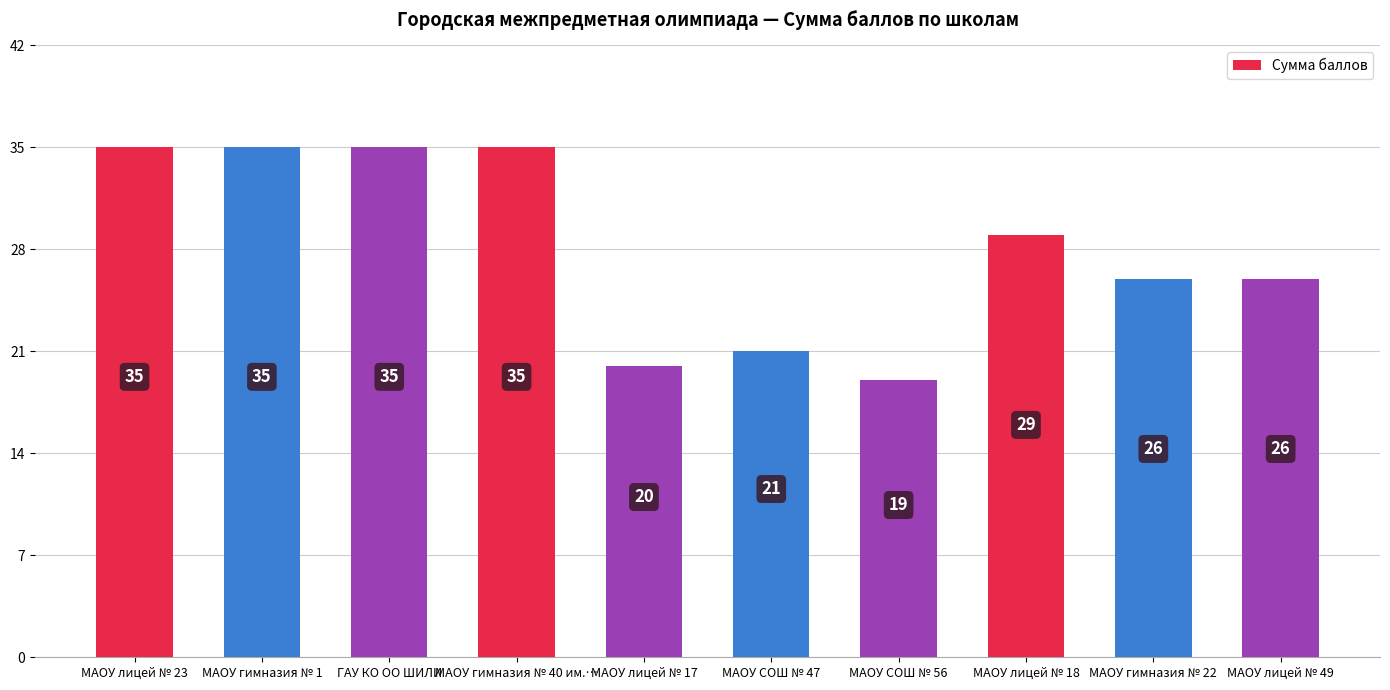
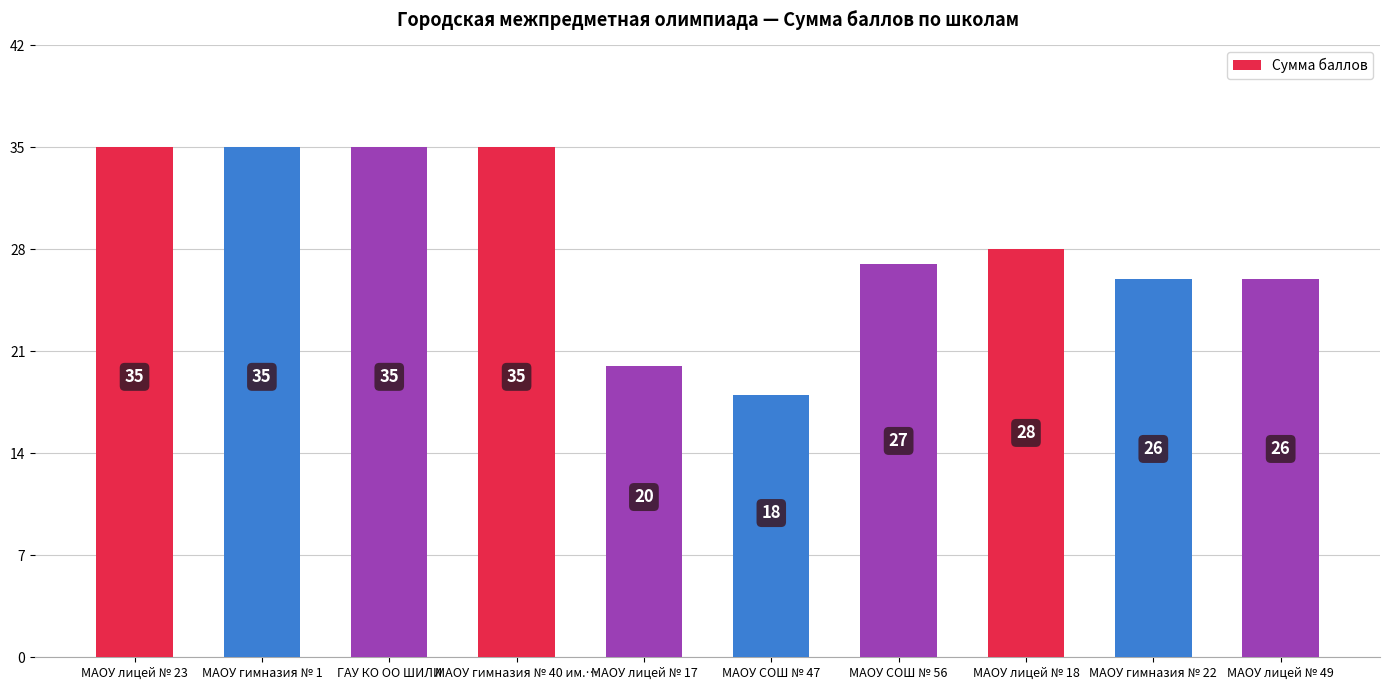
МАОУ СОШ № 47: 21 -> 18
МАОУ СОШ № 56: 19 -> 27
МАОУ лицей № 18: 29 -> 28
